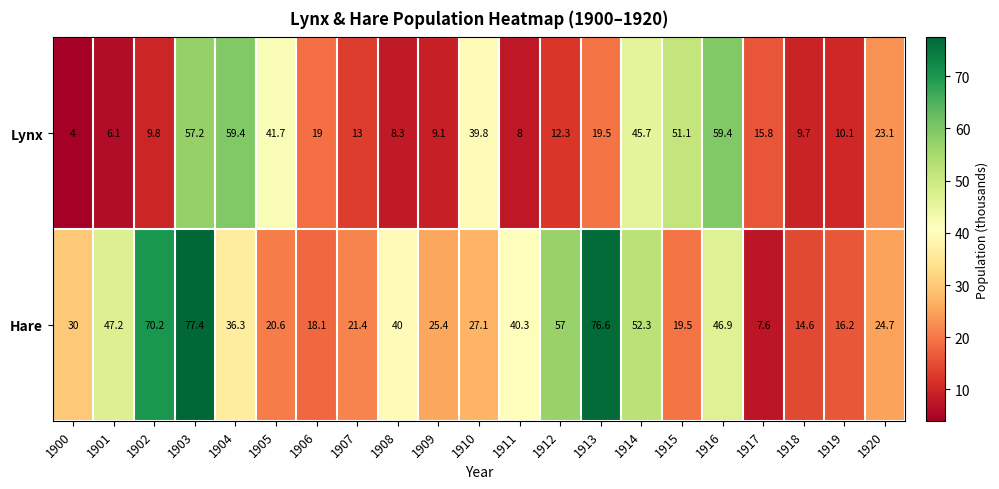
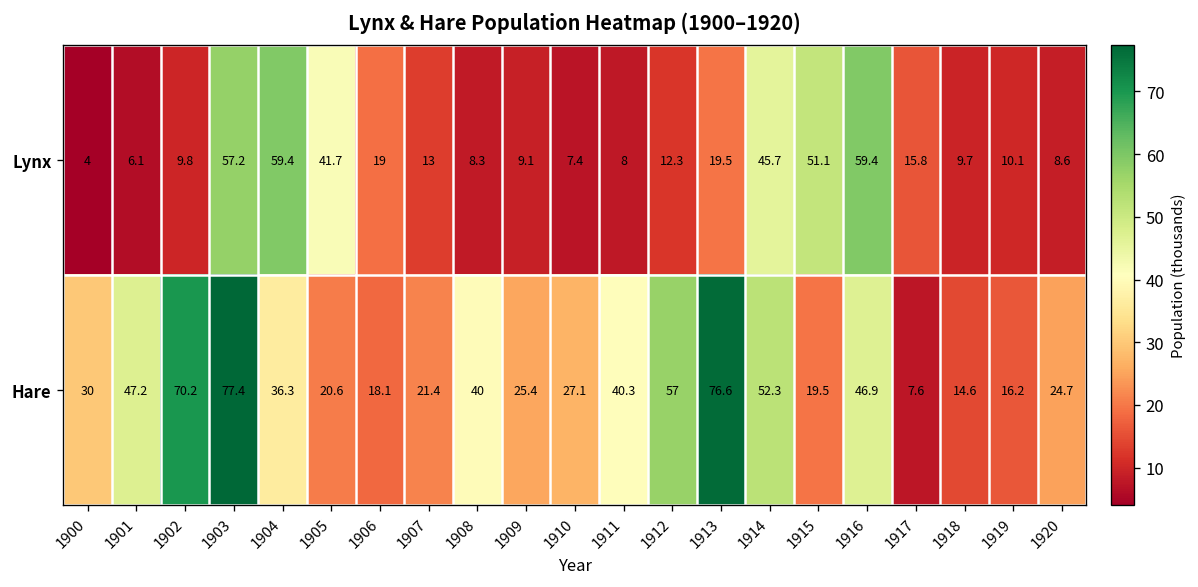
Lynx, 1910: 39.8 -> 7.4
Lynx, 1920: 23.1 -> 8.6
